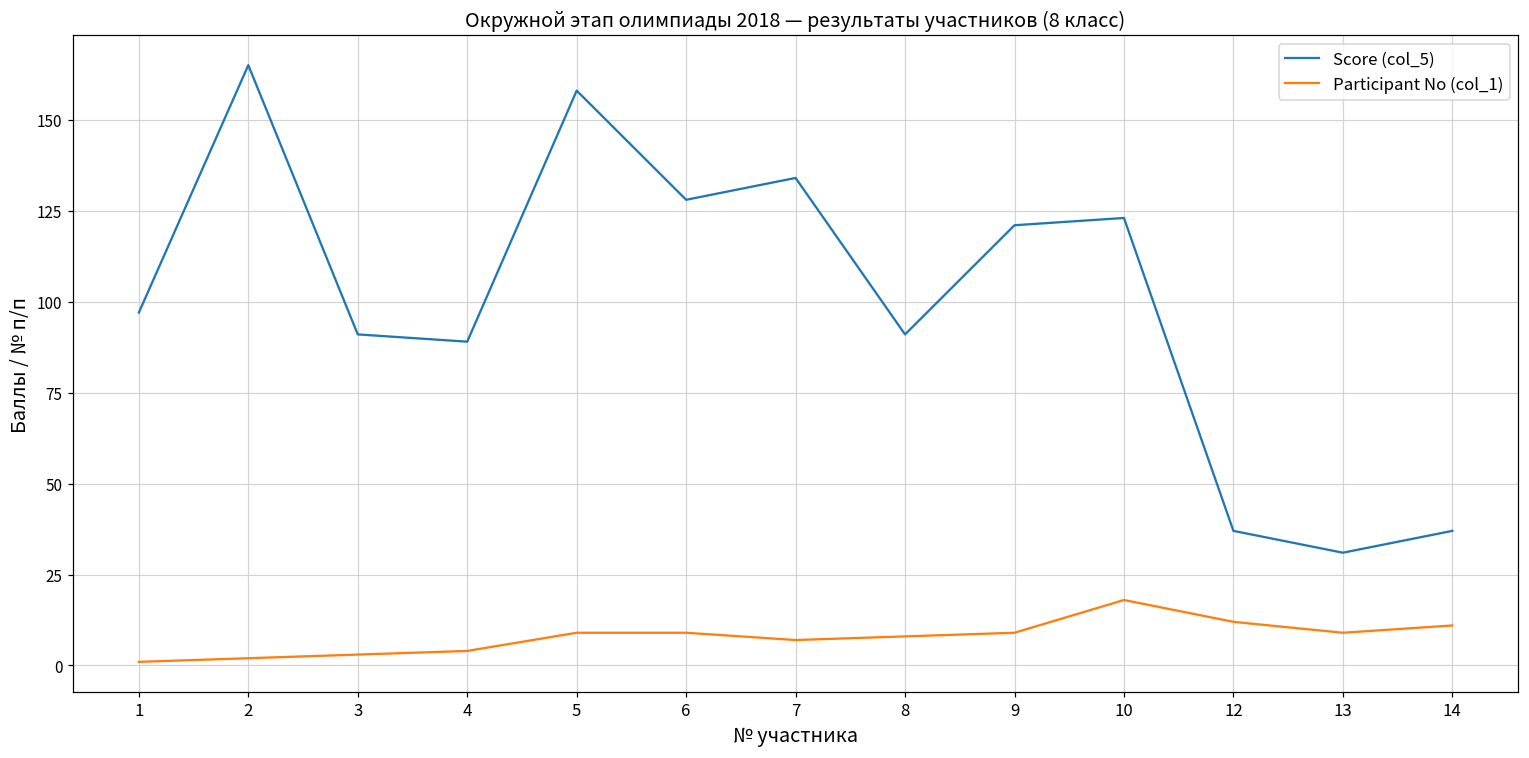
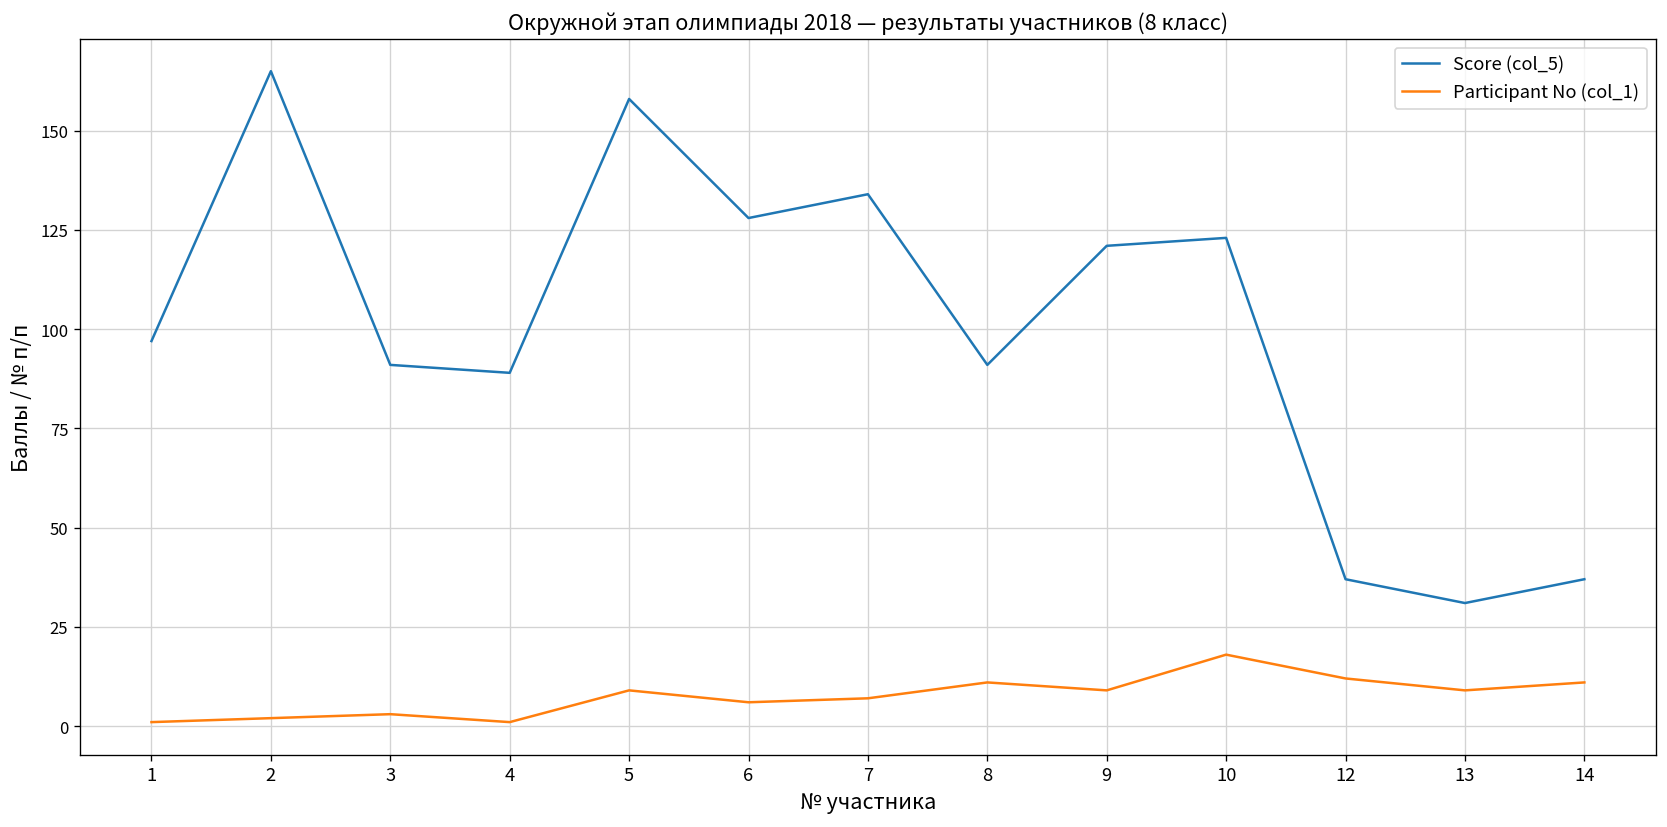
Participant No (col_1), 4: 4 -> 1
Participant No (col_1), 6: 9 -> 6
Participant No (col_1), 8: 8 -> 11
